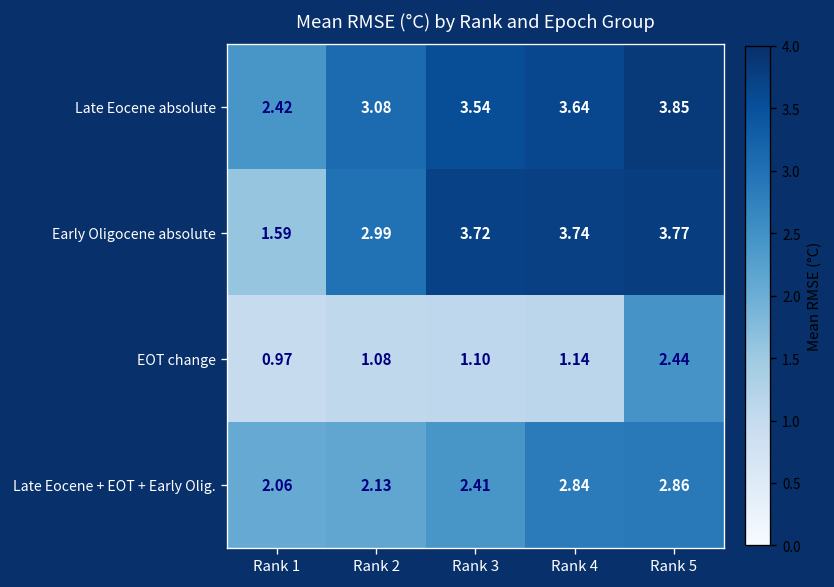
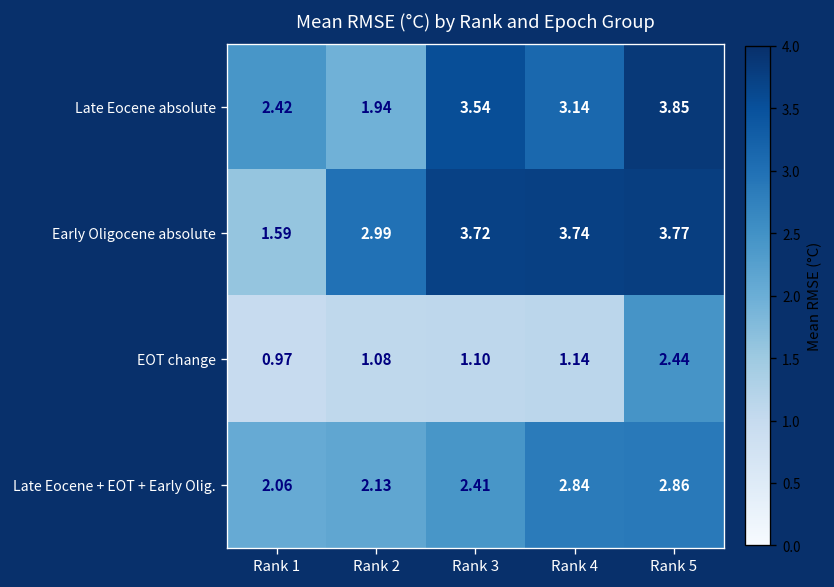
Late Eocene absolute, Rank 2: 3.08 -> 1.94
Late Eocene absolute, Rank 4: 3.64 -> 3.14
